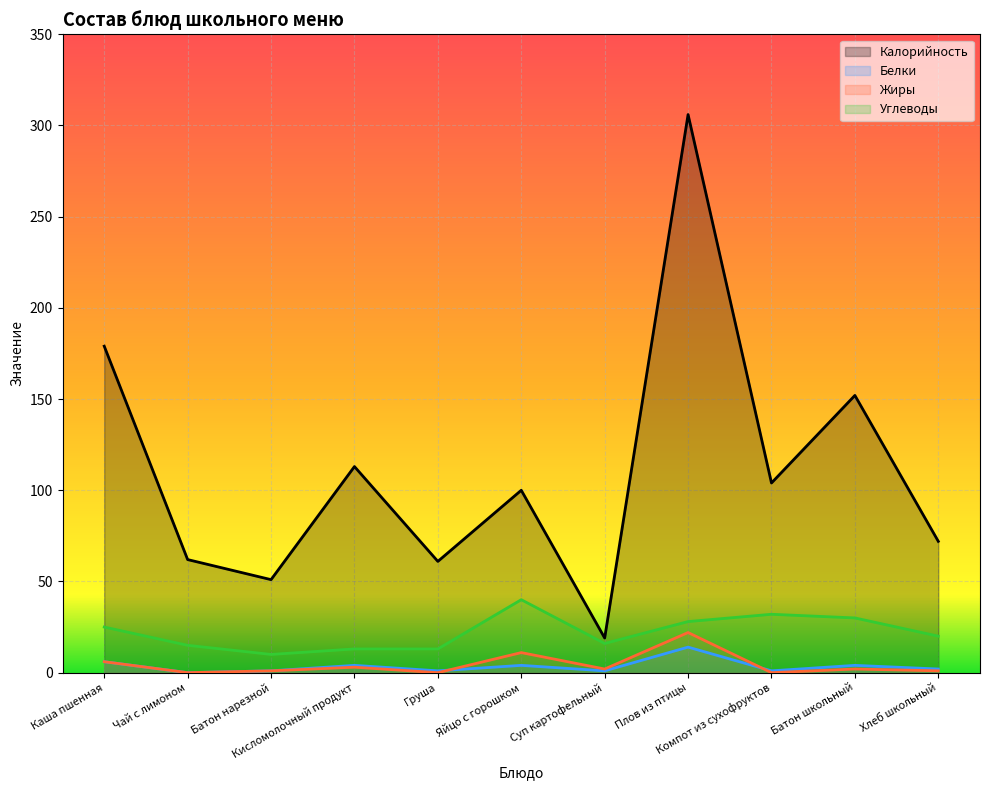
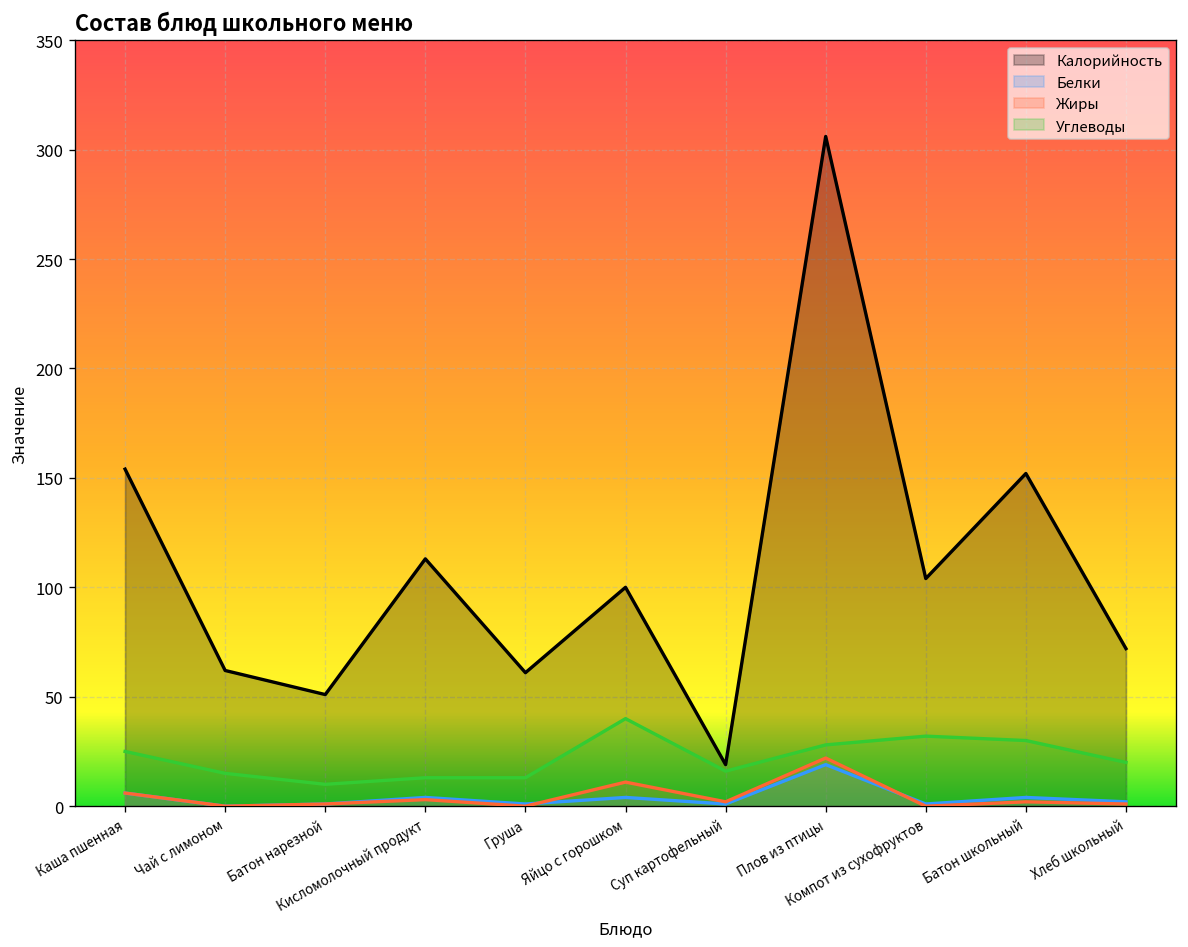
Калорийность, Каша пшенная: 179 -> 154
Белки, Плов из птицы: 14 -> 19
